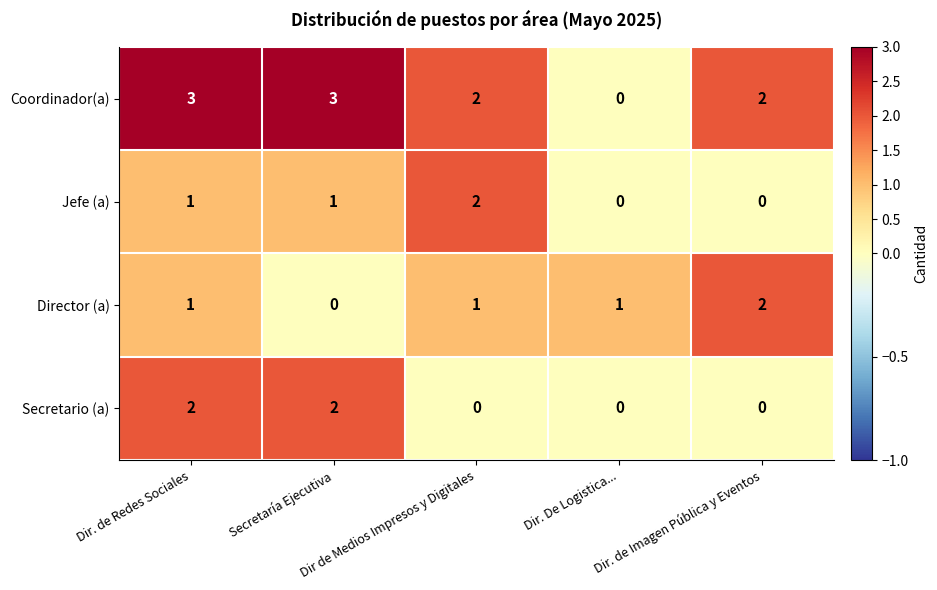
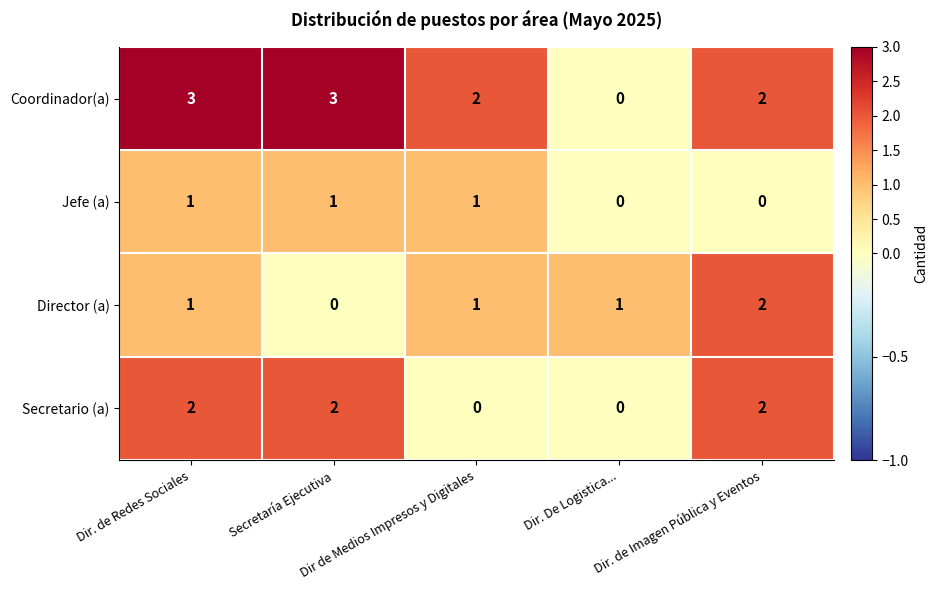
Jefe (a), Dir de Medios Impresos y Digitales: 2 -> 1
Secretario (a), Dir. de Imagen Pública y Eventos: 0 -> 2
